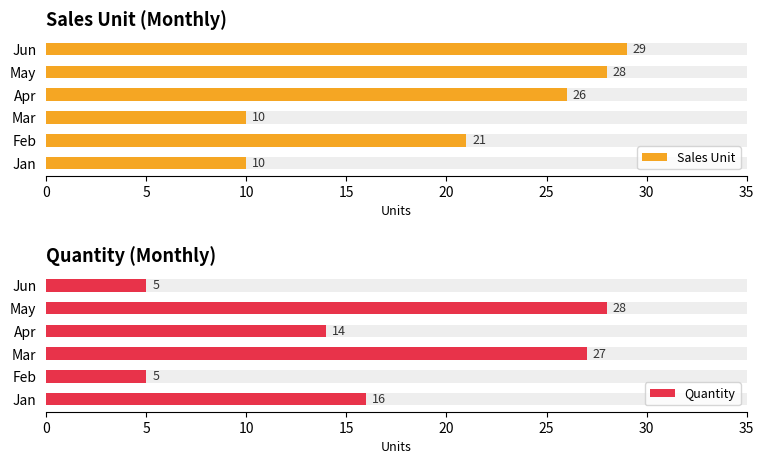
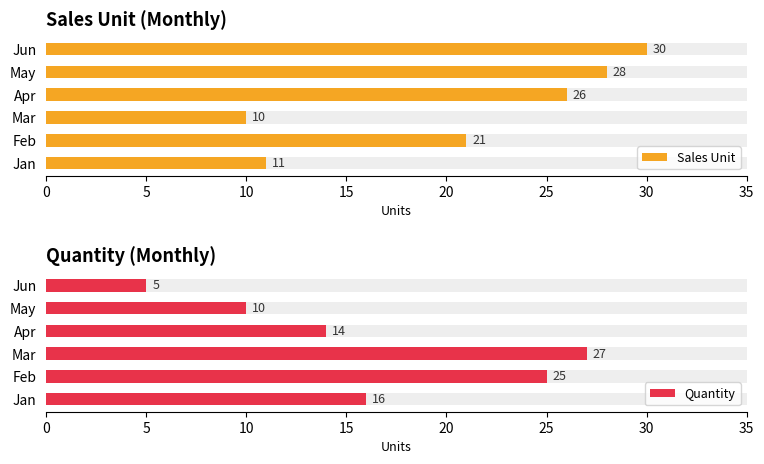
Sales Unit (Monthly), Sales Unit, Jun: 29 -> 30
Sales Unit (Monthly), Sales Unit, Jan: 10 -> 11
Quantity (Monthly), Quantity, May: 28 -> 10
Quantity (Monthly), Quantity, Feb: 5 -> 25
